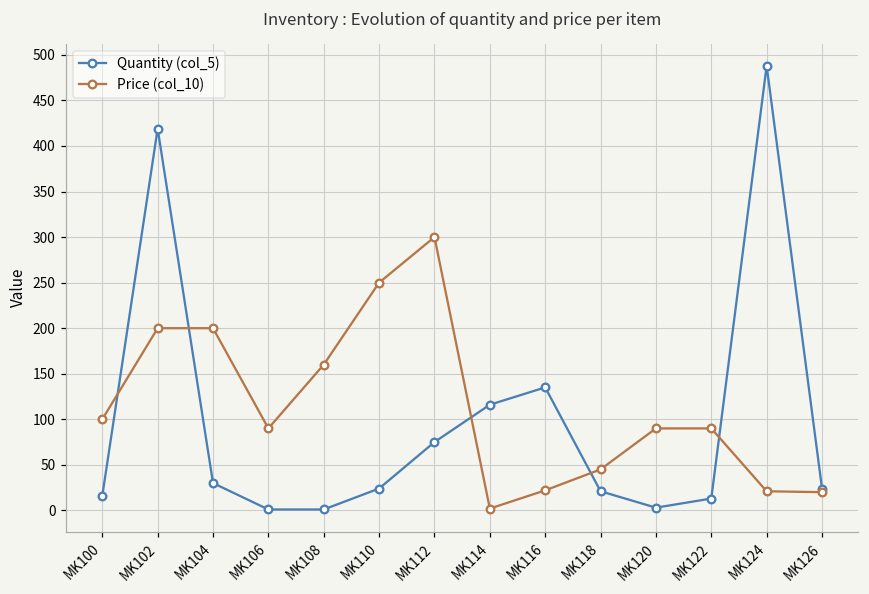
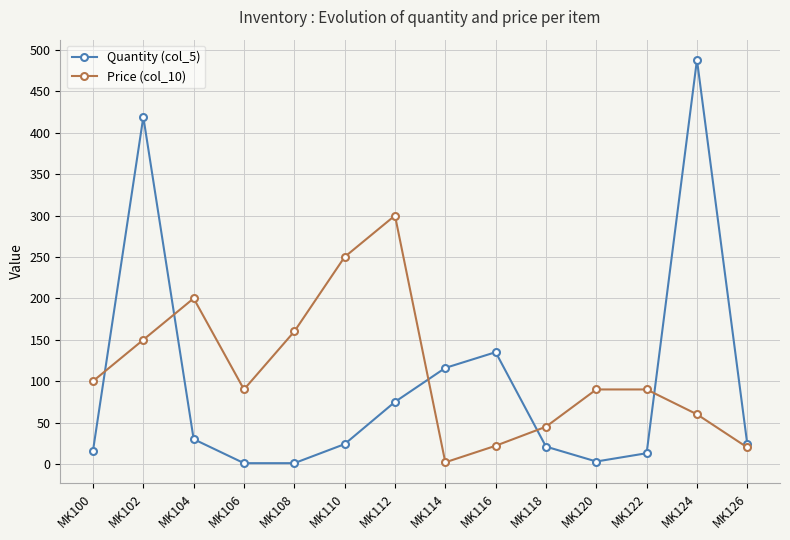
Price (col_10), MK102: 200 -> 150
Price (col_10), MK124: 20 -> 60
